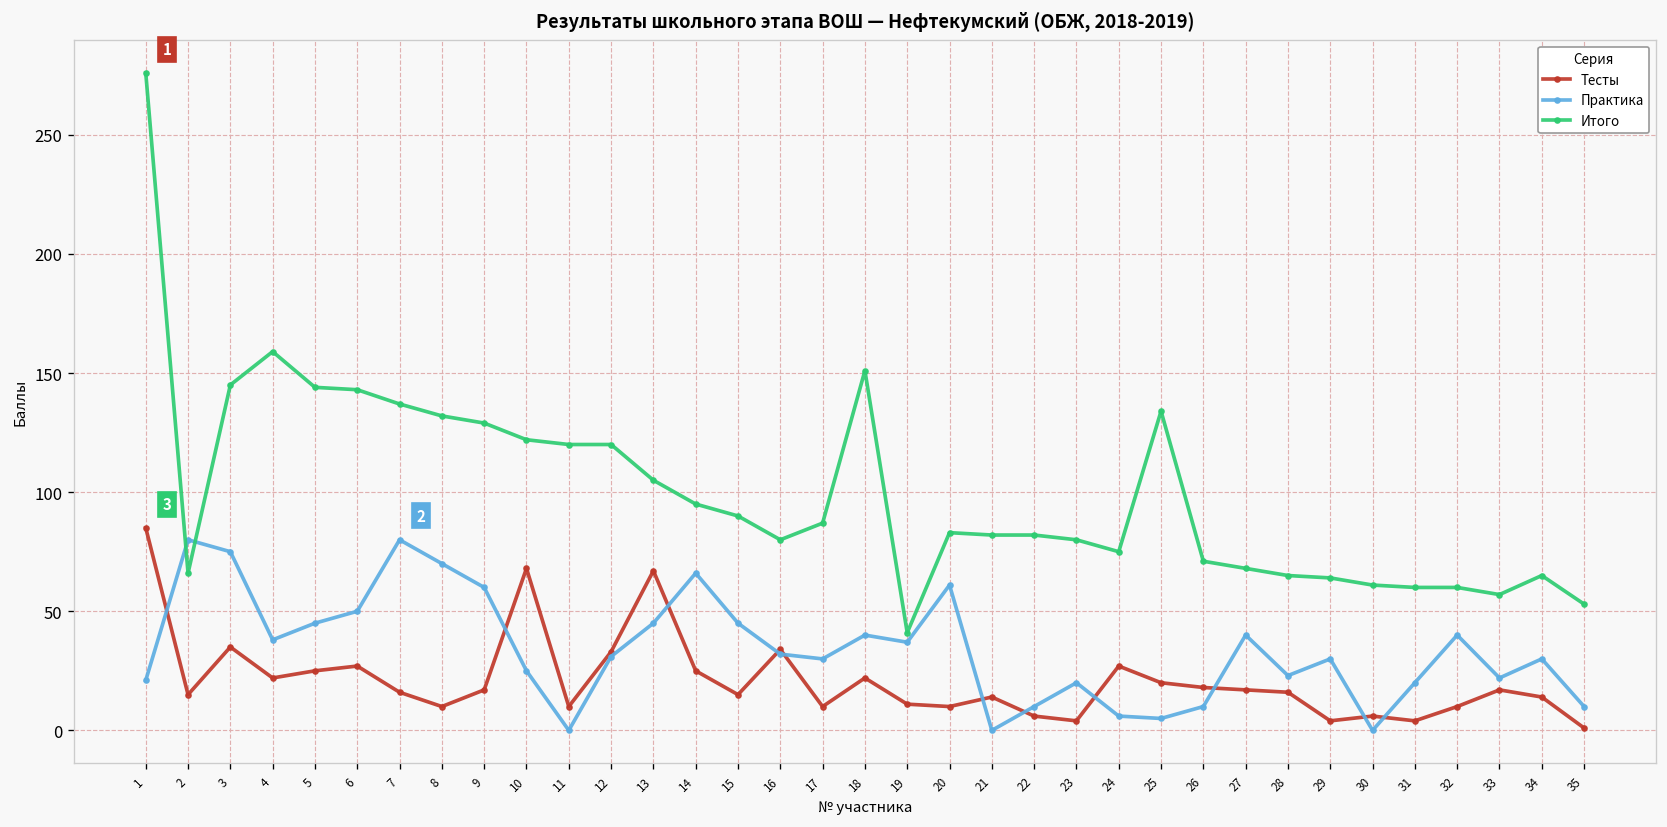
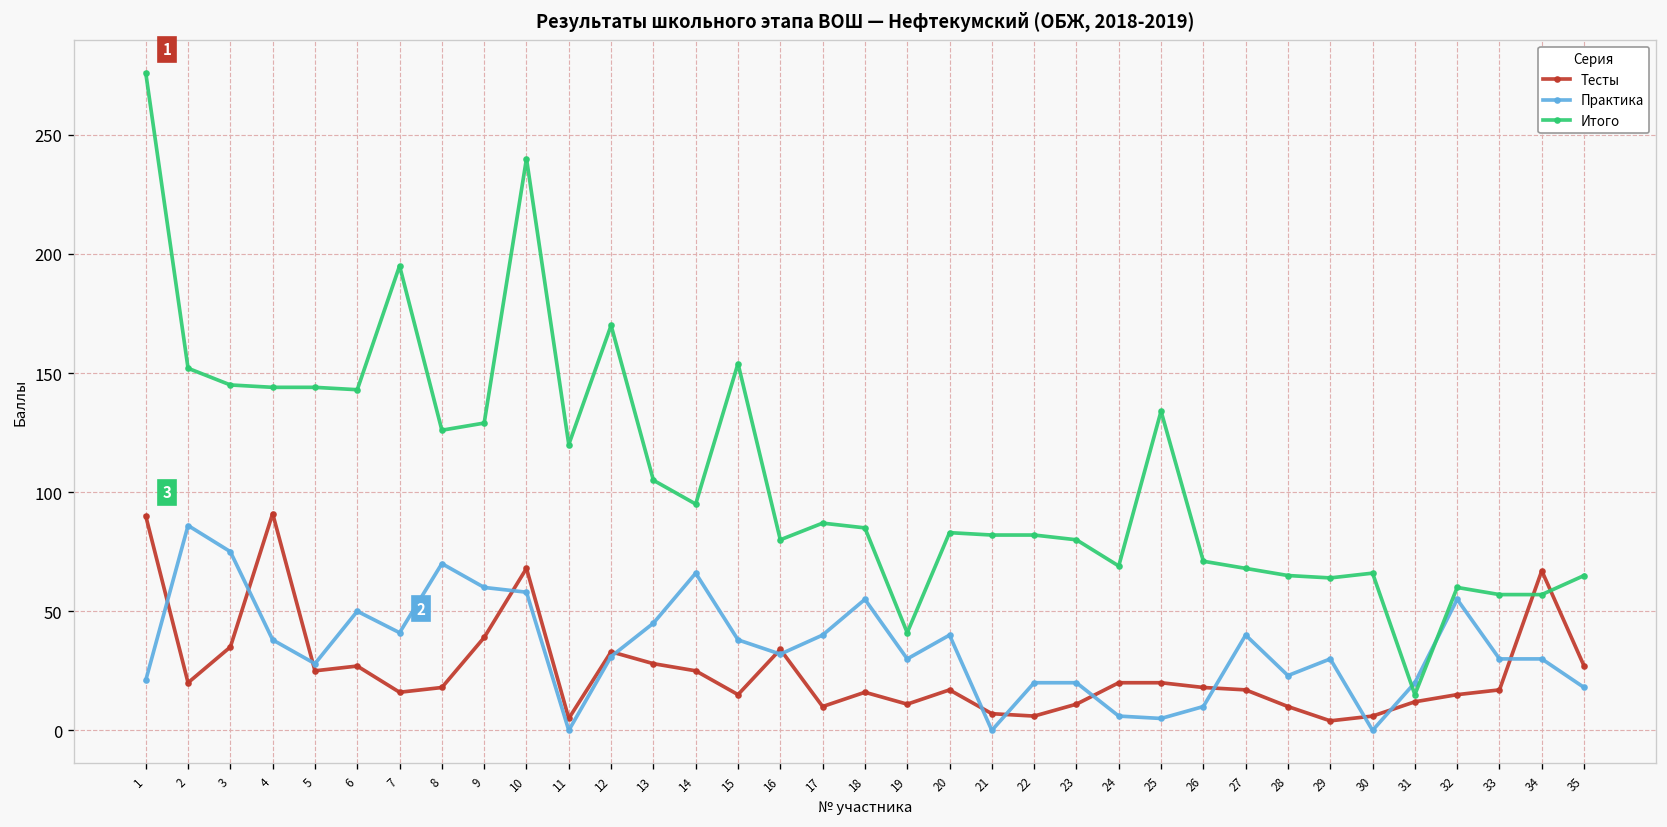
Тесты, 1: 85 -> 90
Тесты, 2: 15 -> 20
Практика, 2: 80 -> 86
Итого, 2: 66 -> 152
Тесты, 4: 22 -> 91
Итого, 4: 159 -> 144
Практика, 5: 45 -> 28
Практика, 7: 80 -> 41
Итого, 7: 137 -> 195
Тесты, 8: 10 -> 18
Итого, 8: 132 -> 126
Тесты, 9: 17 -> 39
Практика, 10: 25 -> 58
Итого, 10: 122 -> 240
Тесты, 11: 10 -> 5
Итого, 12: 120 -> 170
Тесты, 13: 67 -> 28
Практика, 15: 45 -> 38
Итого, 15: 90 -> 154
Практика, 17: 30 -> 40
Тесты, 18: 22 -> 16
Практика, 18: 40 -> 55
Итого, 18: 151 -> 85
Практика, 19: 37 -> 30
Тесты, 20: 10 -> 17
Практика, 20: 61 -> 40
Тесты, 21: 14 -> 7
Практика, 22: 10 -> 20
Тесты, 23: 4 -> 11
Тесты, 24: 27 -> 20
Итого, 24: 75 -> 69
Тесты, 28: 16 -> 10
Итого, 30: 61 -> 66
Тесты, 31: 4 -> 12
Итого, 31: 60 -> 15
Тесты, 32: 10 -> 15
Практика, 32: 40 -> 55
Практика, 33: 22 -> 30
Тесты, 34: 14 -> 67
Итого, 34: 65 -> 57
Тесты, 35: 1 -> 27
Практика, 35: 10 -> 18
Итого, 35: 53 -> 65
